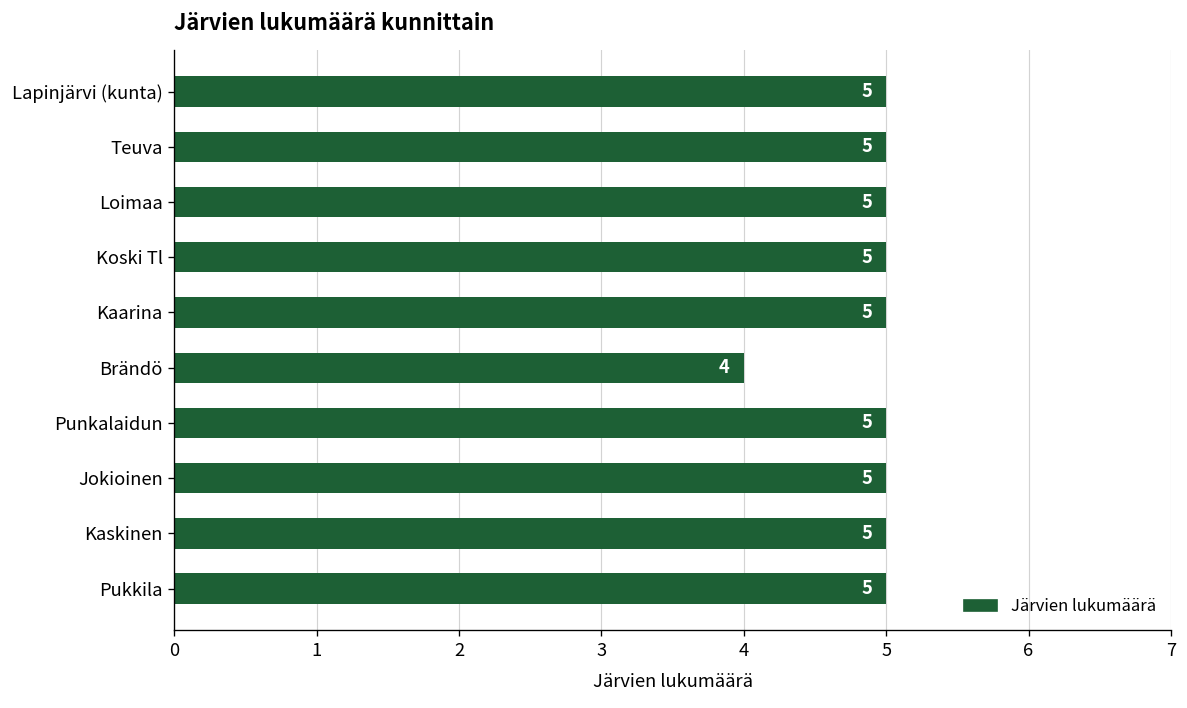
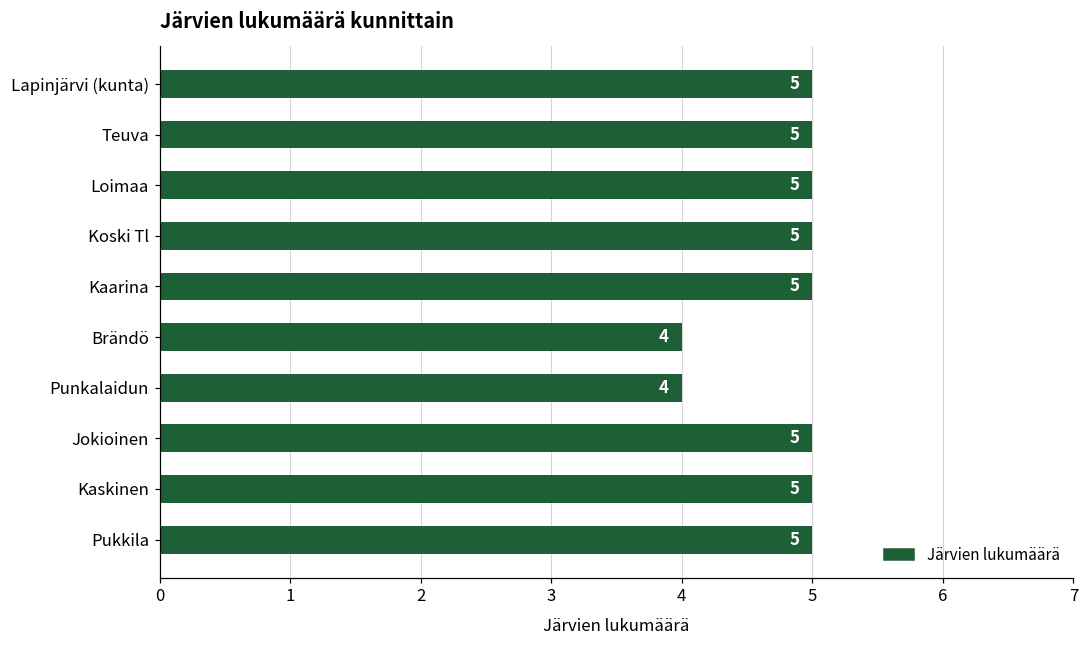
Punkalaidun: 5 -> 4
